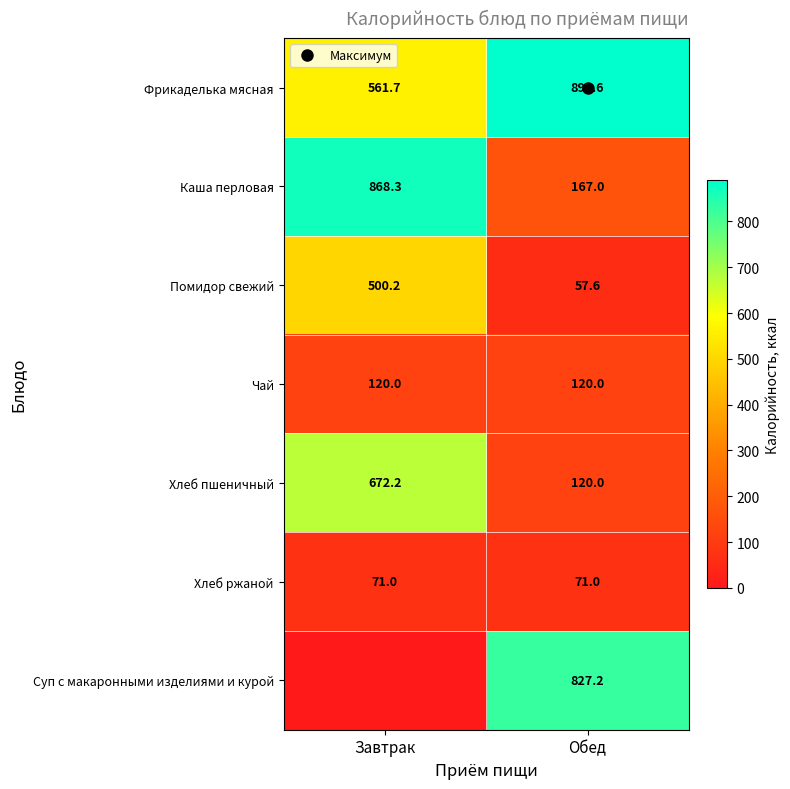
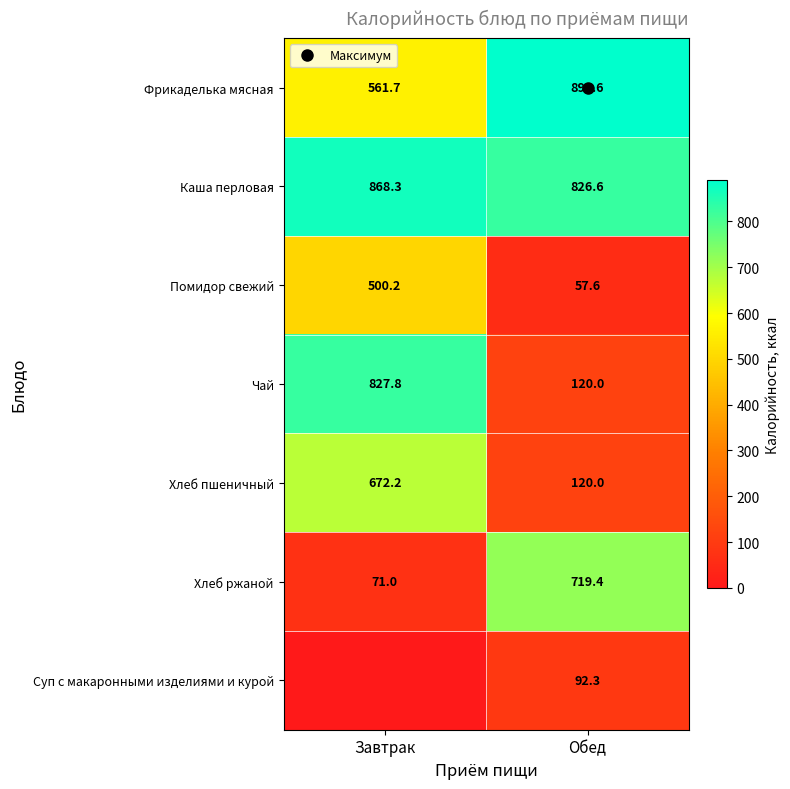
Каша перловая, Обед: 167.0 -> 826.6
Чай, Завтрак: 120.0 -> 827.8
Хлеб ржаной, Обед: 71.0 -> 719.4
Суп с макаронными изделиями и курой, Обед: 827.2 -> 92.3
